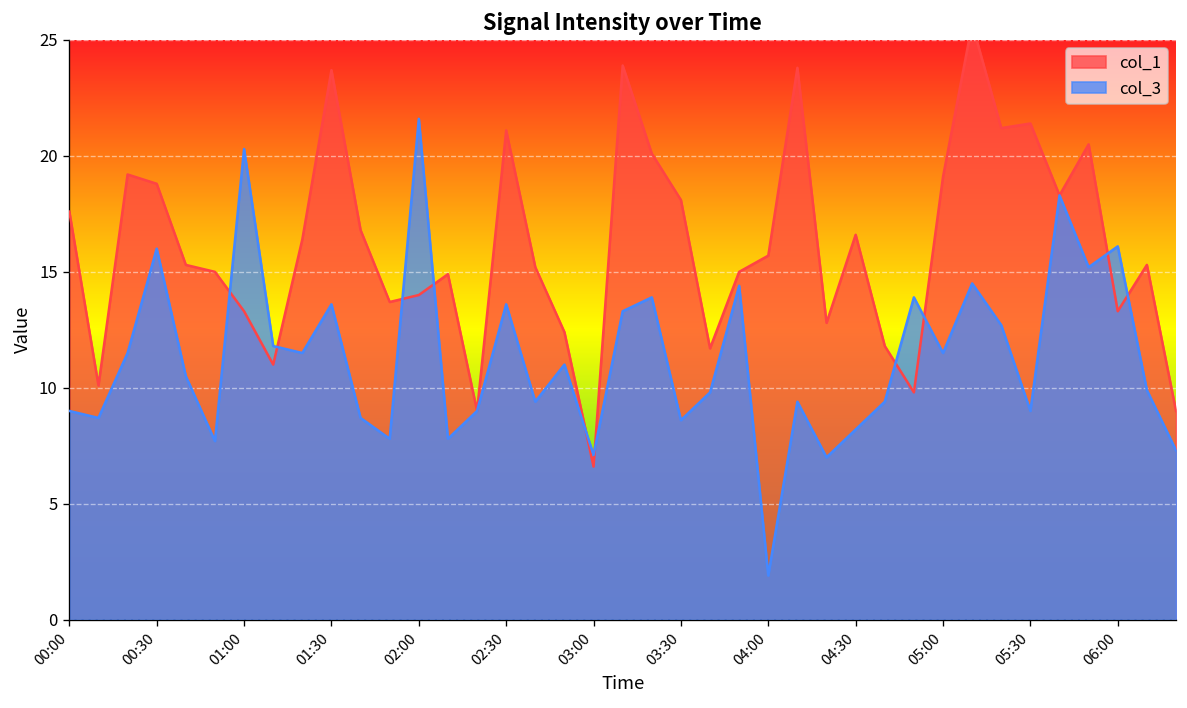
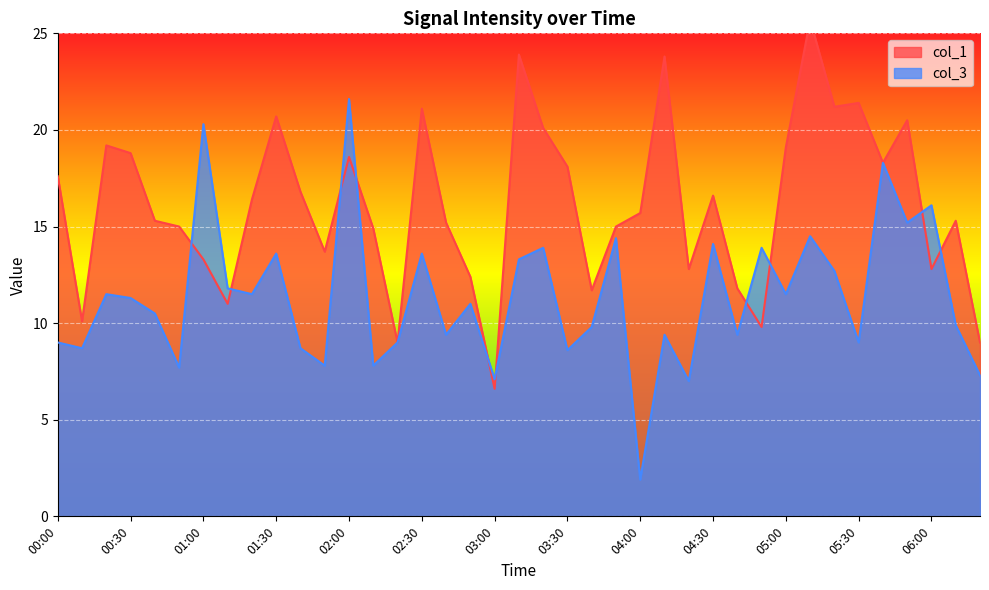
col_3, 00:30: 16.0 -> 11.3
col_1, 01:30: 23.7 -> 20.7
col_1, 02:00: 14.0 -> 18.6
col_3, 04:30: 8.2 -> 14.1
col_1, 06:00: 13.3 -> 12.8
